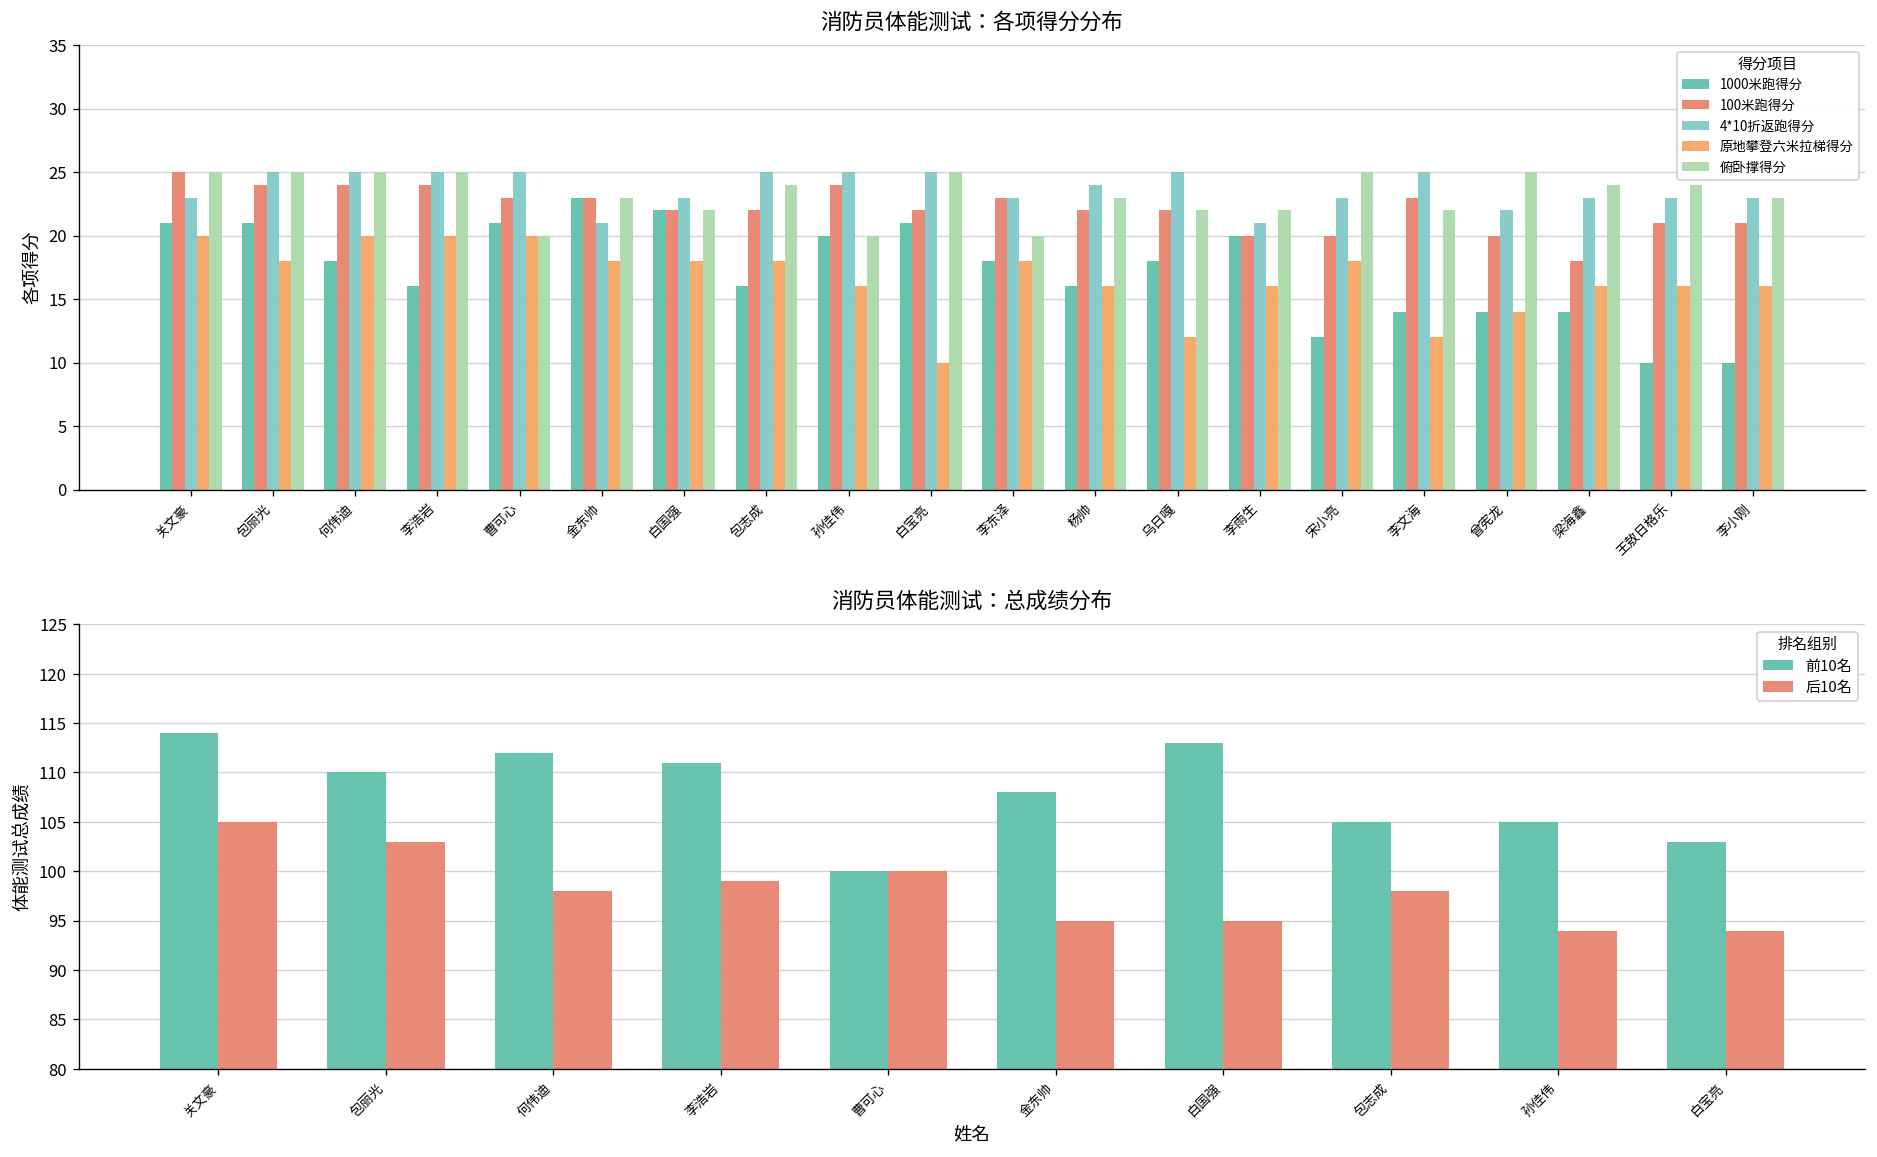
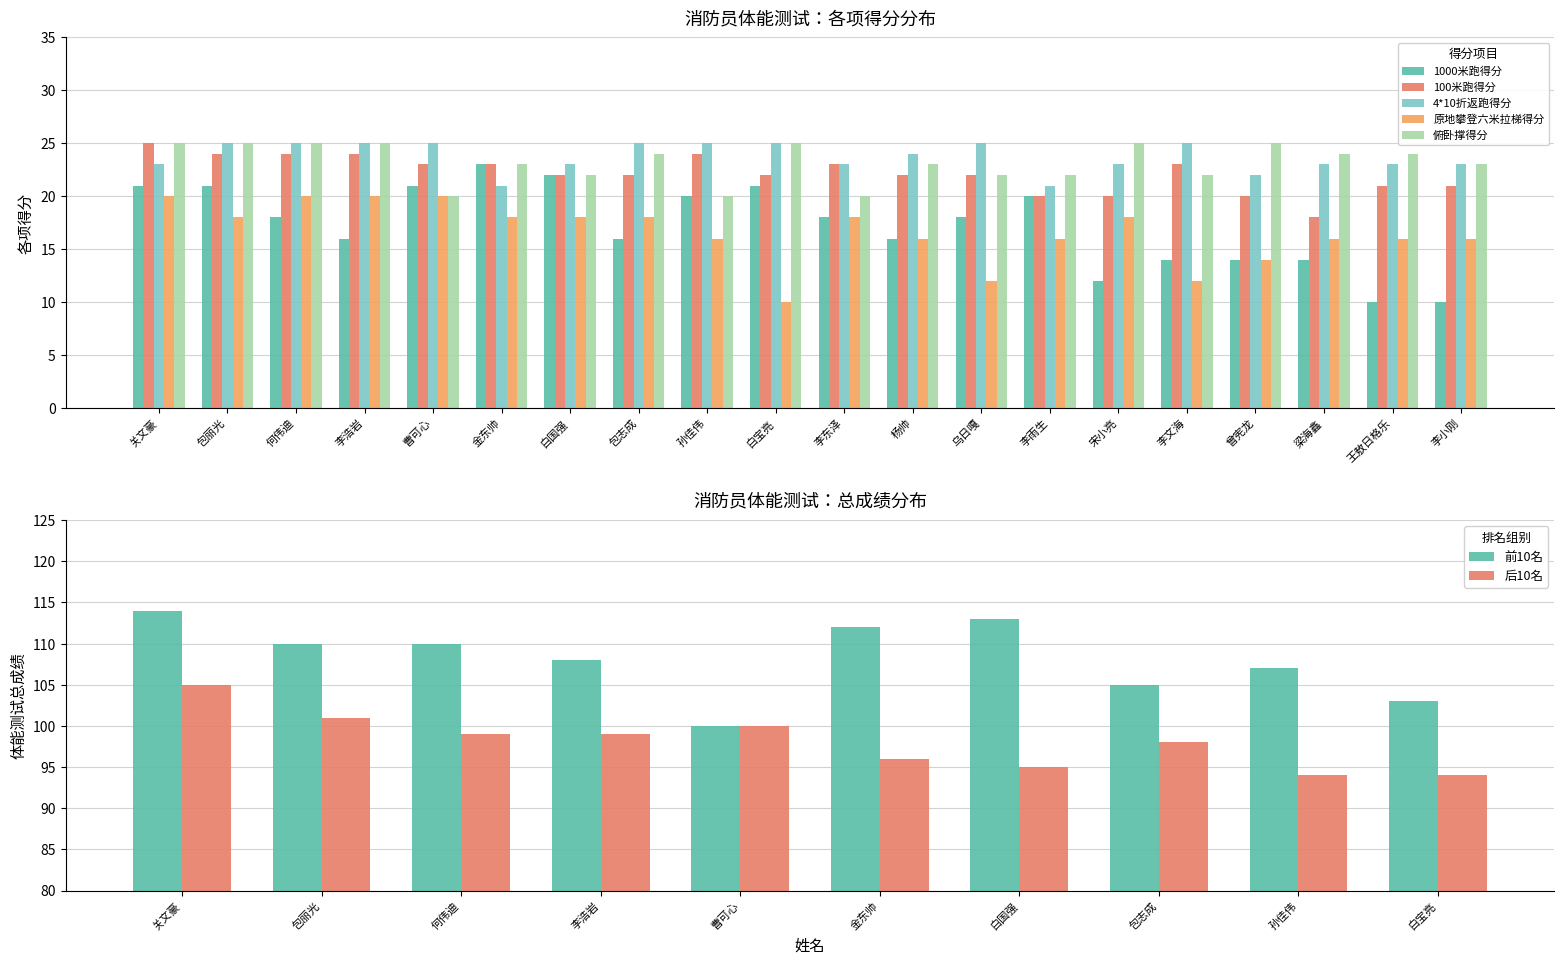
消防员体能测试：总成绩分布, 后10名, 包丽光: 103 -> 101
消防员体能测试：总成绩分布, 前10名, 何伟迪: 112 -> 110
消防员体能测试：总成绩分布, 后10名, 何伟迪: 98 -> 99
消防员体能测试：总成绩分布, 前10名, 李浩岩: 111 -> 108
消防员体能测试：总成绩分布, 前10名, 金东帅: 108 -> 112
消防员体能测试：总成绩分布, 后10名, 金东帅: 95 -> 96
消防员体能测试：总成绩分布, 前10名, 孙佳伟: 105 -> 107
